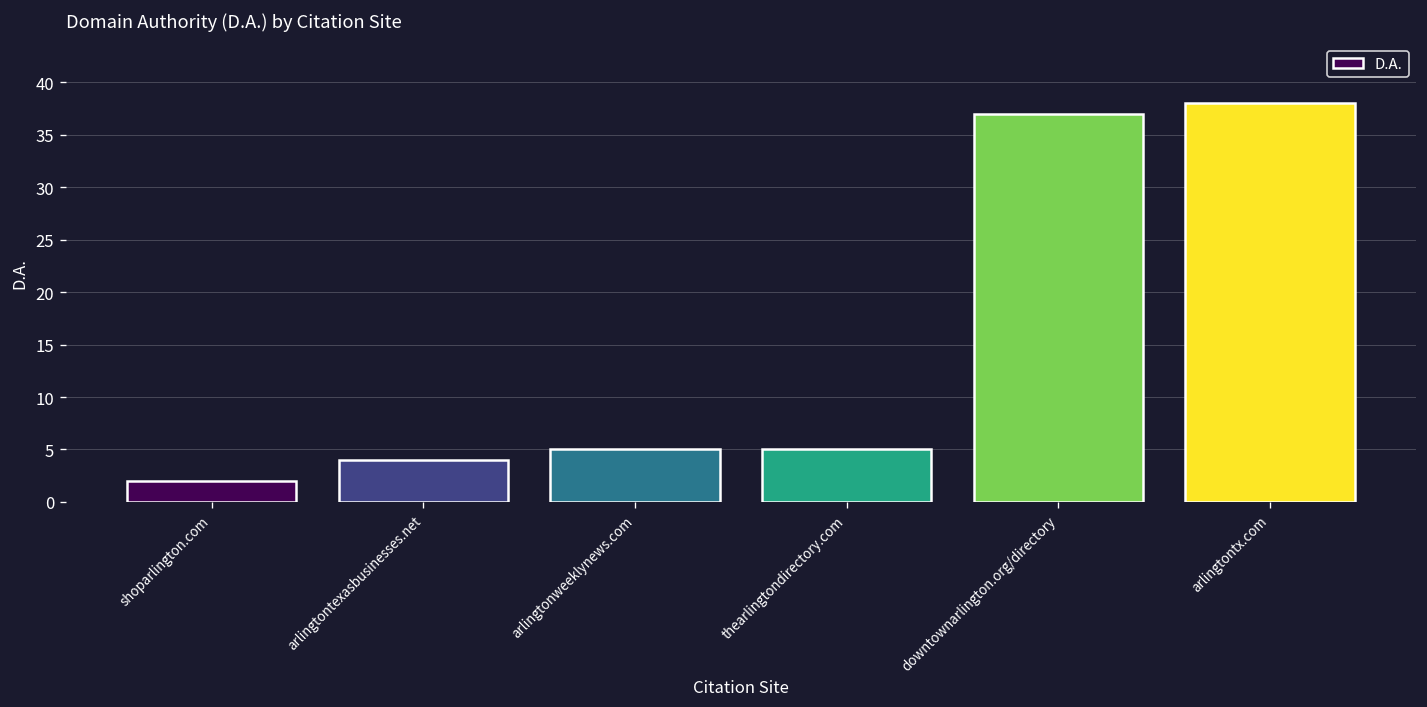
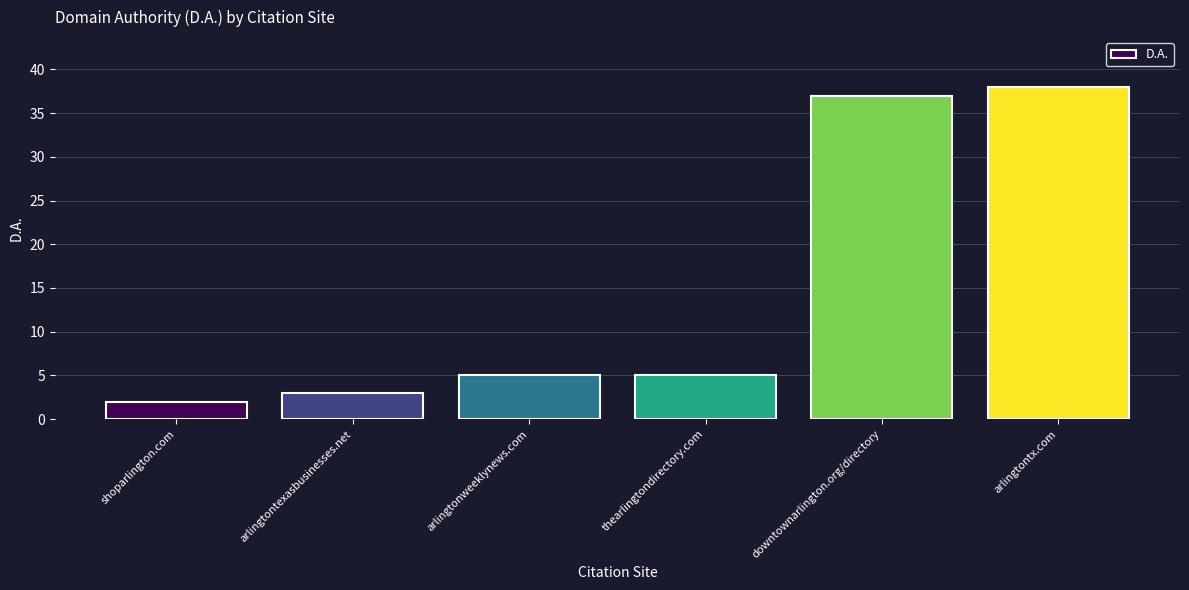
arlingtontexasbusinesses.net: 4 -> 3
